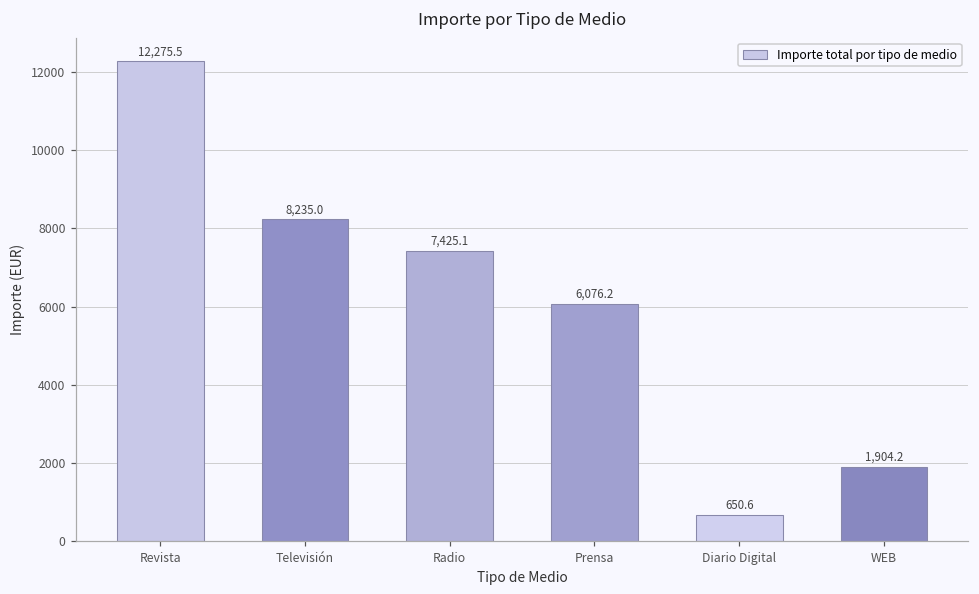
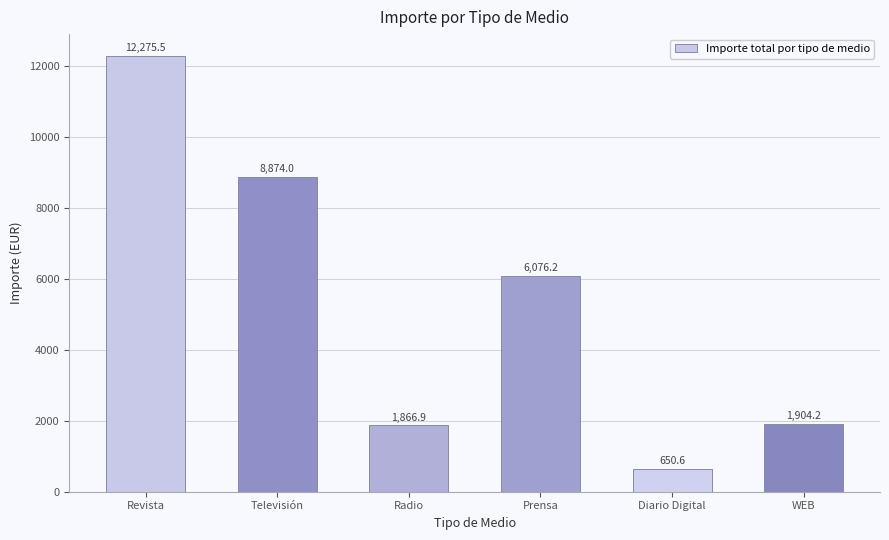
Televisión: 8,235.0 -> 8,874.0
Radio: 7,425.1 -> 1,866.9
